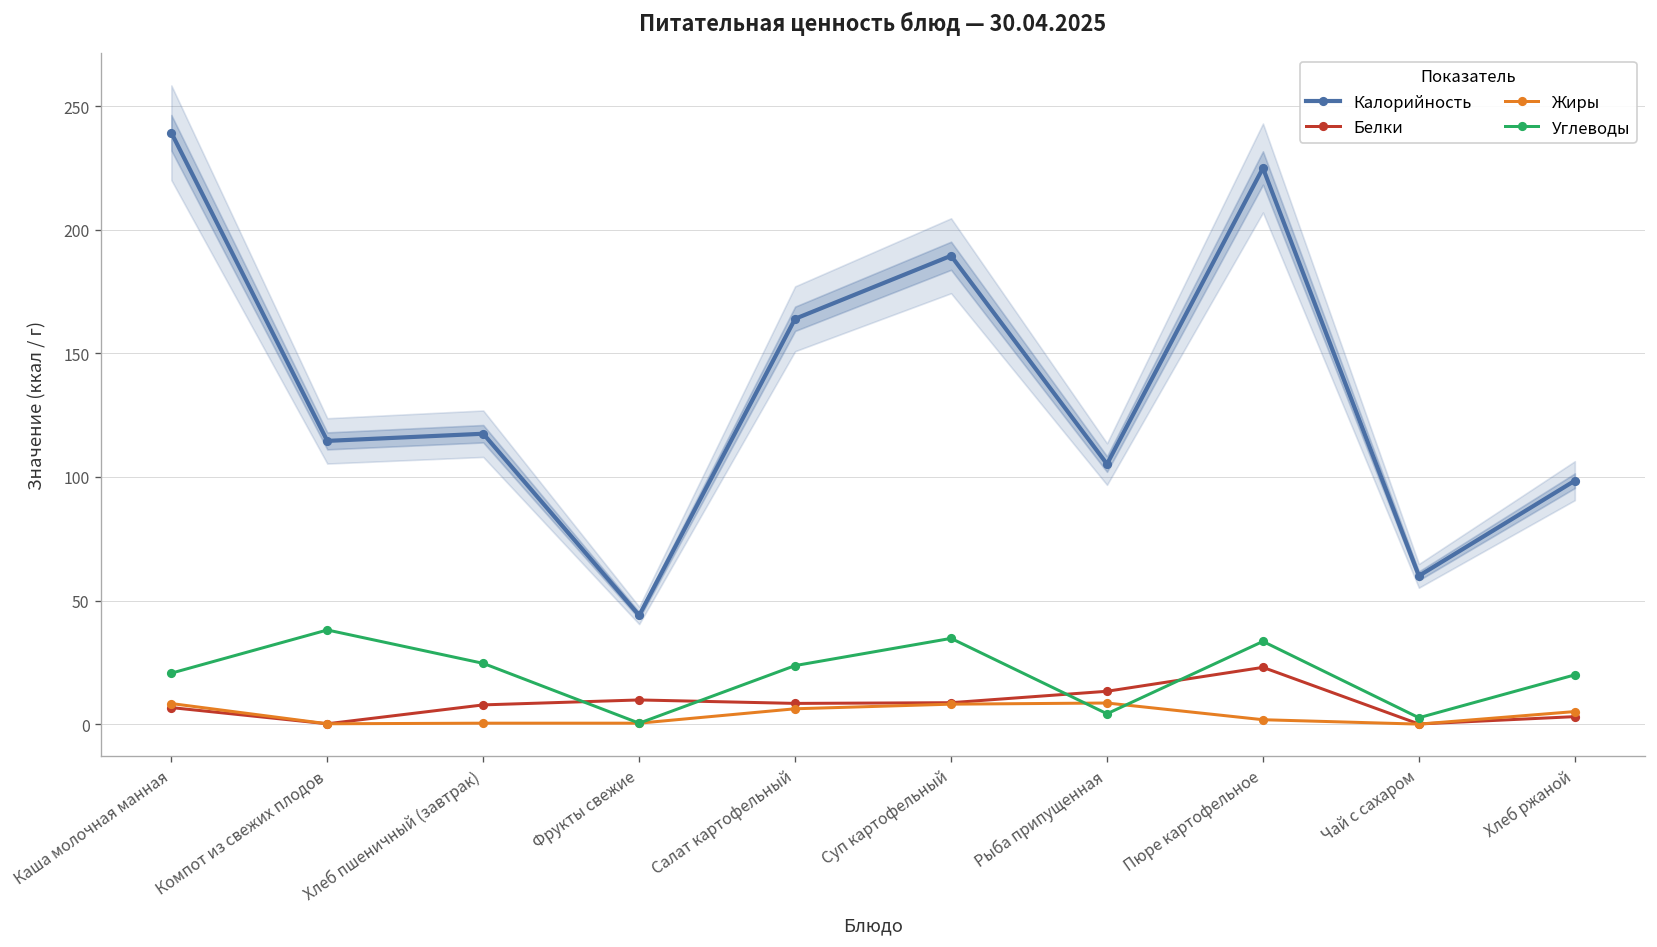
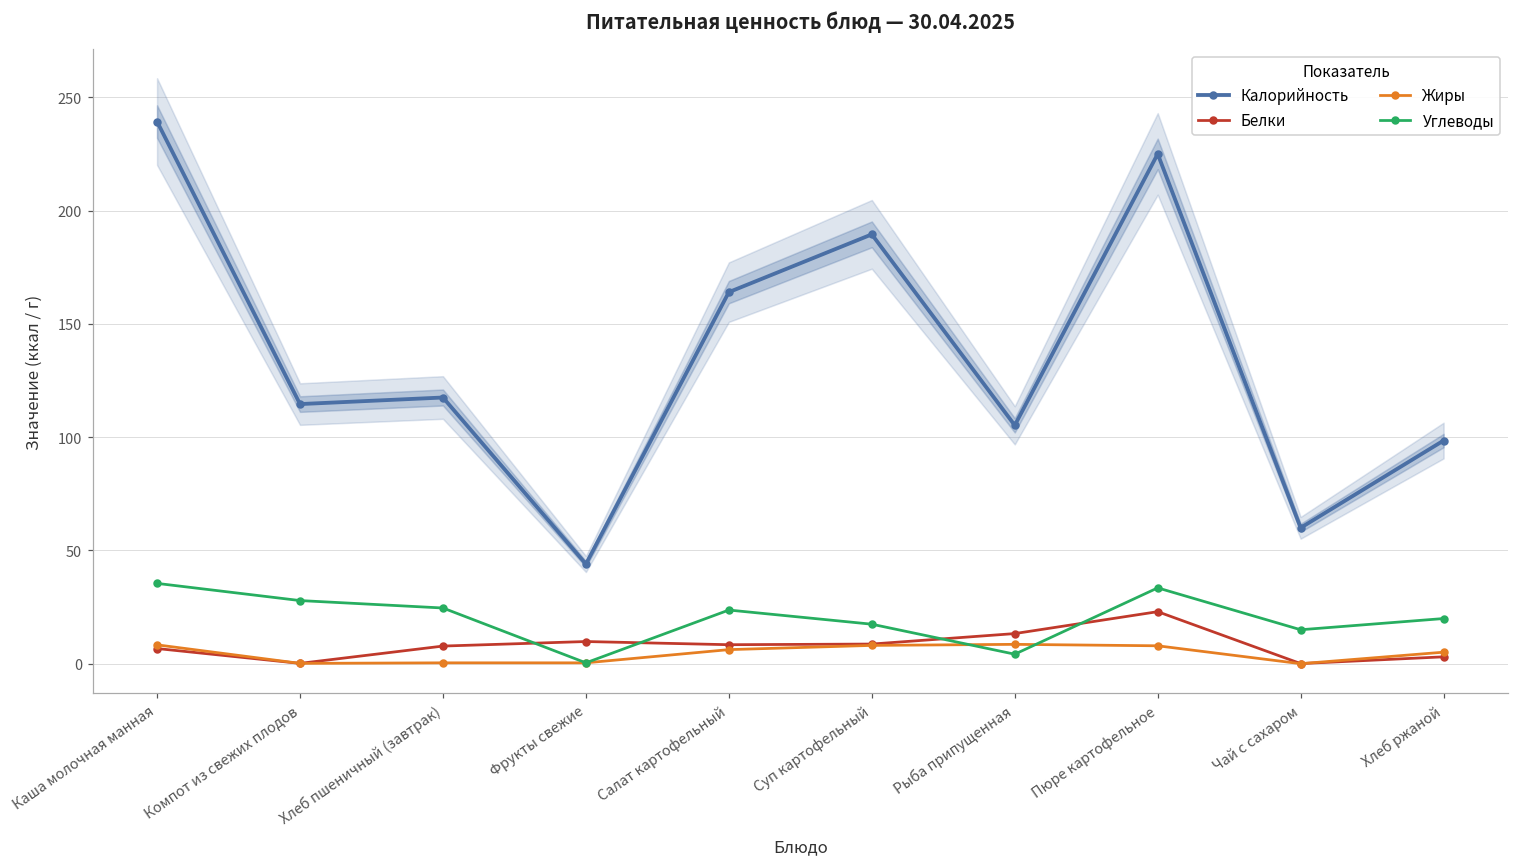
Углеводы, Каша молочная манная: 21 -> 35
Углеводы, Компот из свежих плодов: 38 -> 28
Углеводы, Суп картофельный: 35 -> 17
Жиры, Пюре картофельное: 2 -> 8
Углеводы, Чай с сахаром: 3 -> 15
